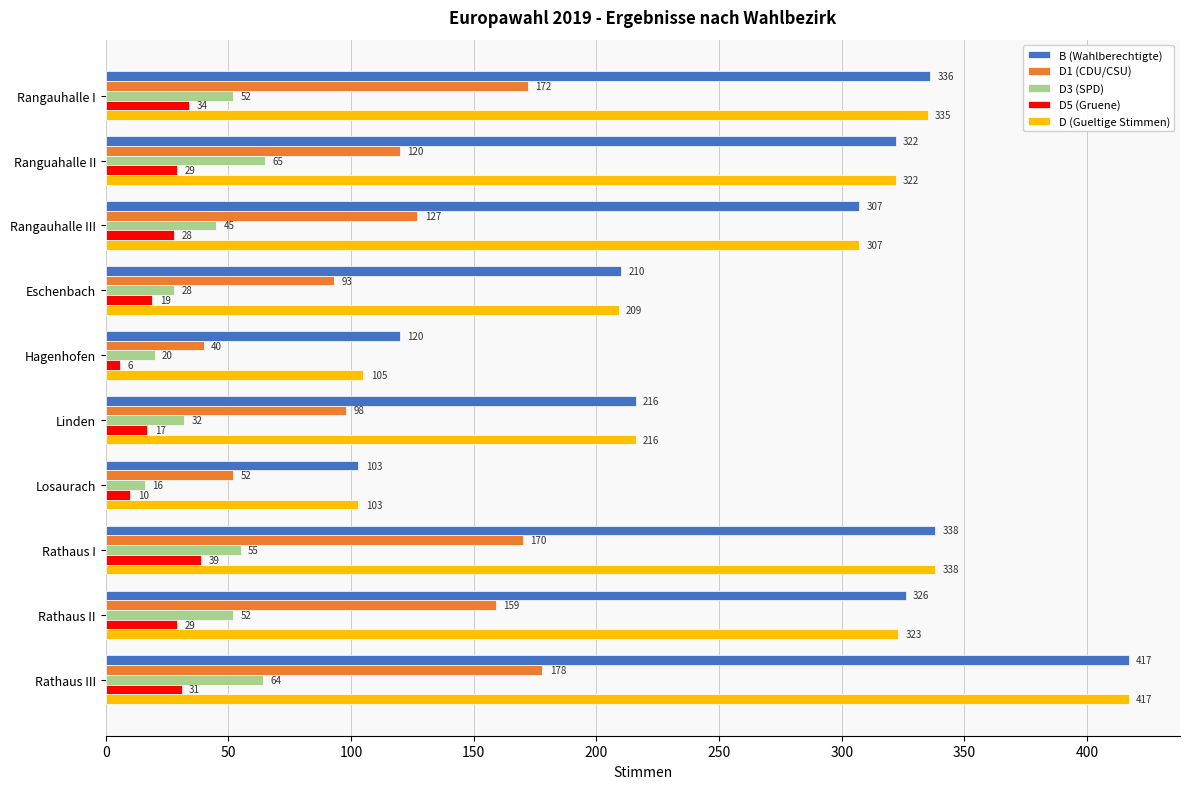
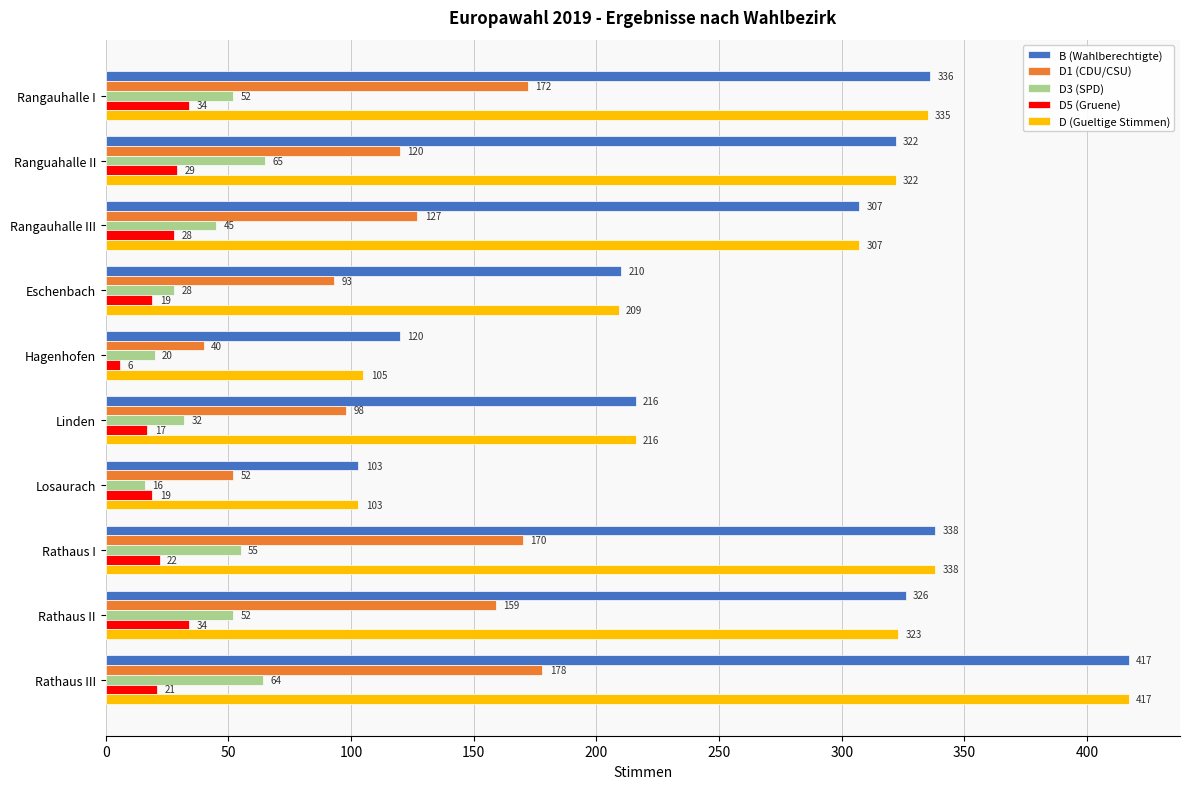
D5 (Gruene), Losaurach: 10 -> 19
D5 (Gruene), Rathaus I: 39 -> 22
D5 (Gruene), Rathaus II: 29 -> 34
D5 (Gruene), Rathaus III: 31 -> 21
